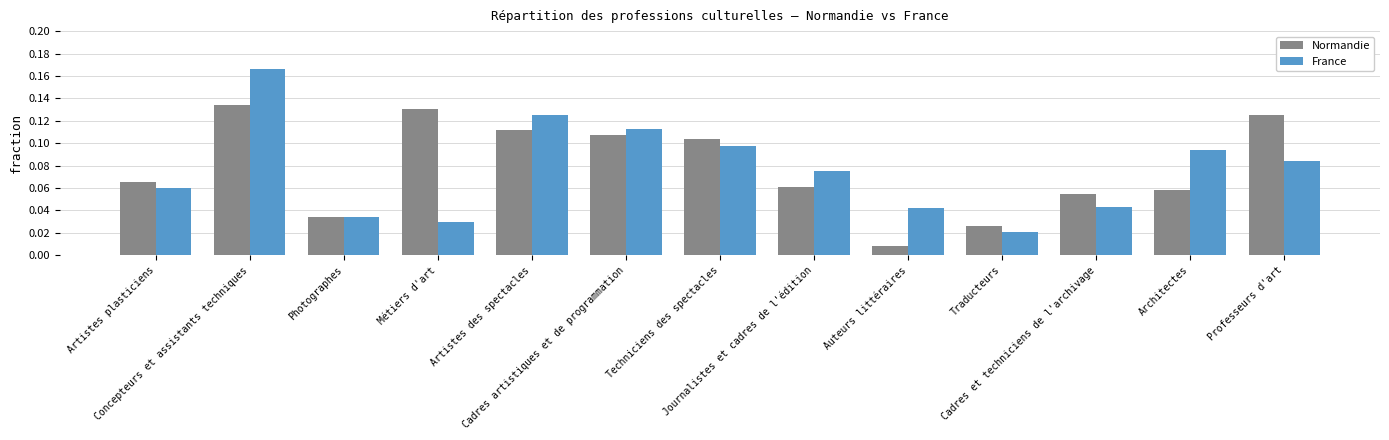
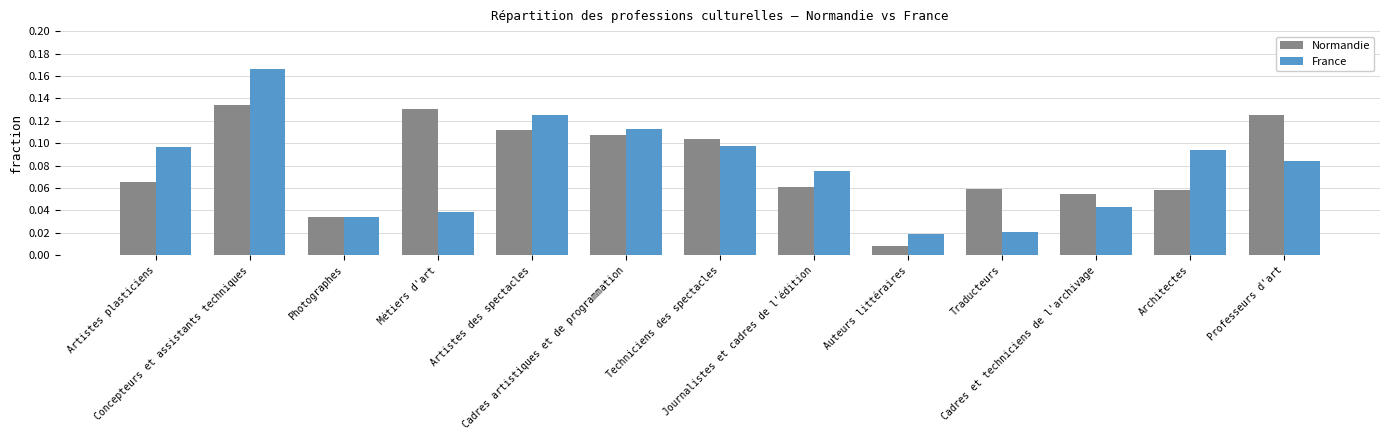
France, Artistes plasticiens: 0.060 -> 0.096
France, Métiers d'art: 0.030 -> 0.039
France, Auteurs littéraires: 0.042 -> 0.019
Normandie, Traducteurs: 0.026 -> 0.059
